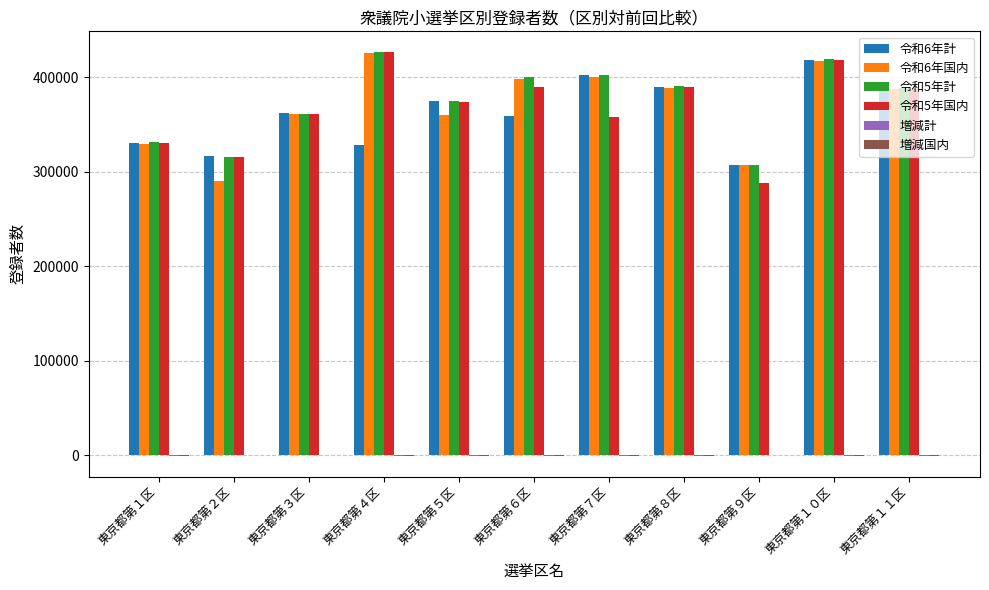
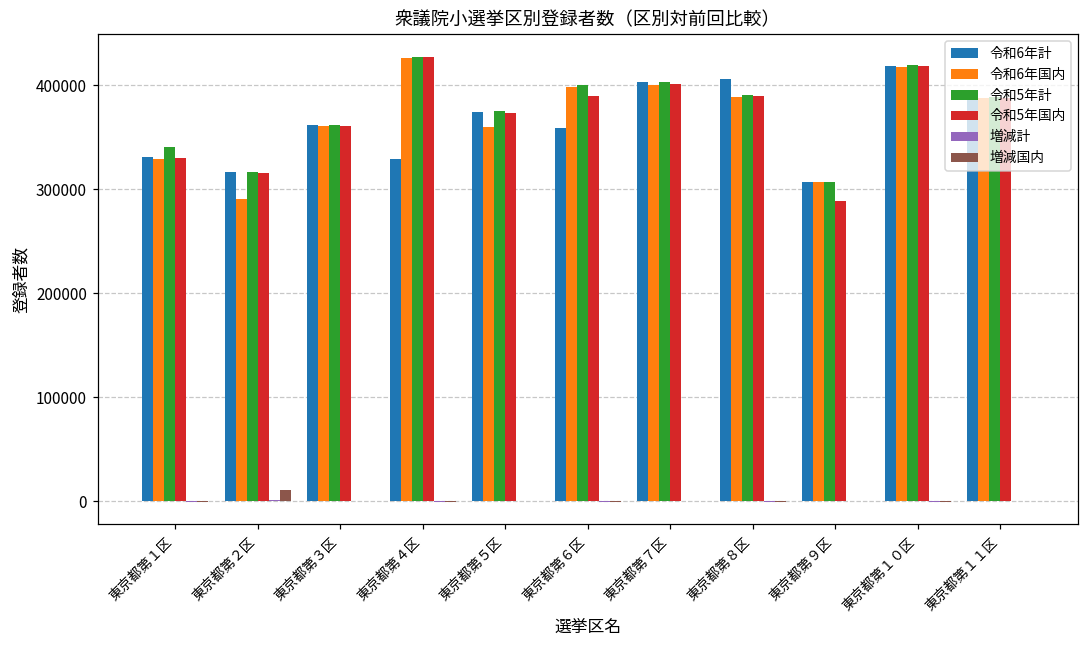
令和5年計, 東京都第１区: 330000 -> 340000
増減国内, 東京都第２区: 0 -> 10000
令和5年国内, 東京都第７区: 360000 -> 400000
令和6年計, 東京都第８区: 390000 -> 410000
